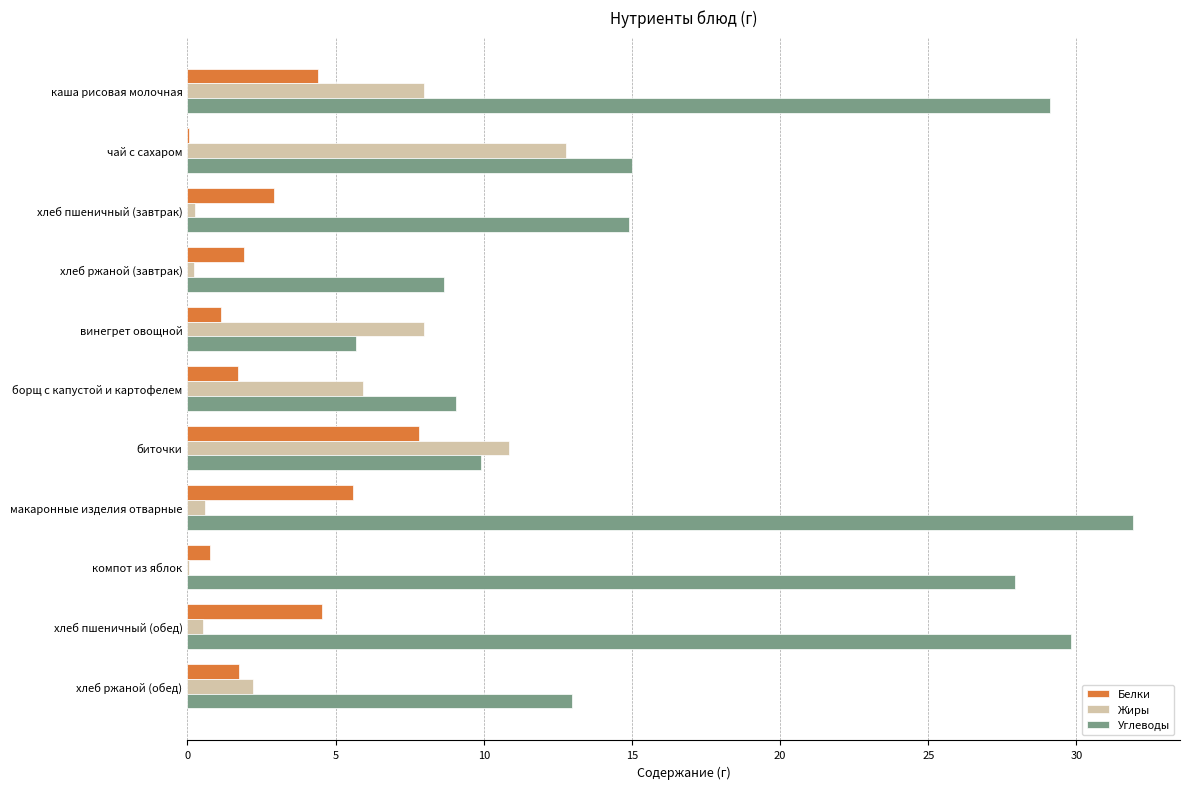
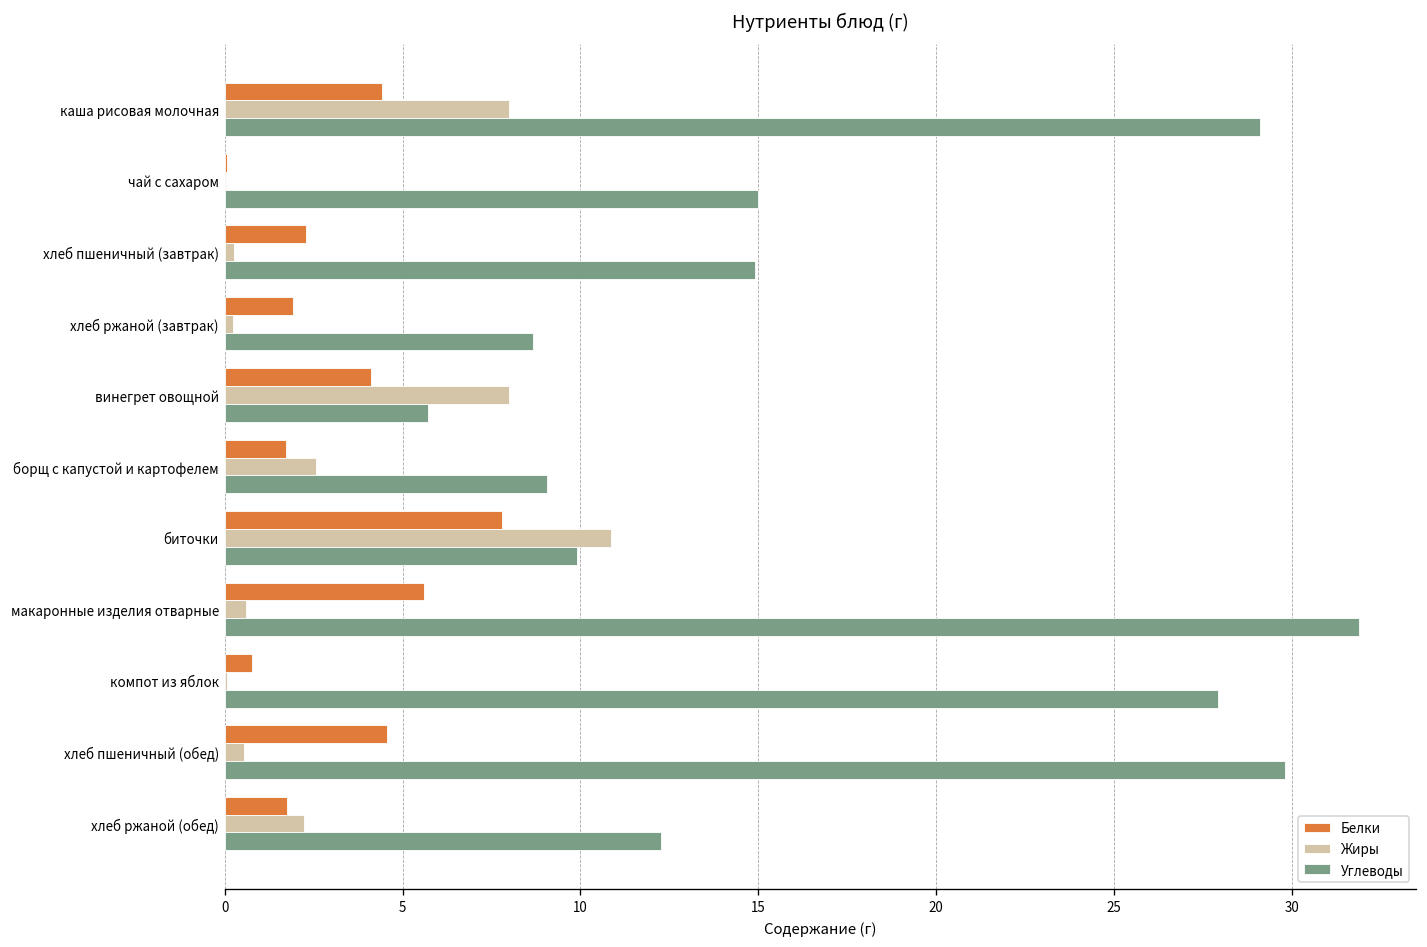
Жиры, чай с сахаром: 12.8 -> 0.0
Белки, хлеб пшеничный (завтрак): 2.9 -> 2.3
Белки, винегрет овощной: 1.1 -> 4.1
Жиры, борщ с капустой и картофелем: 5.9 -> 2.6
Углеводы, хлеб ржаной (обед): 13.0 -> 12.3
